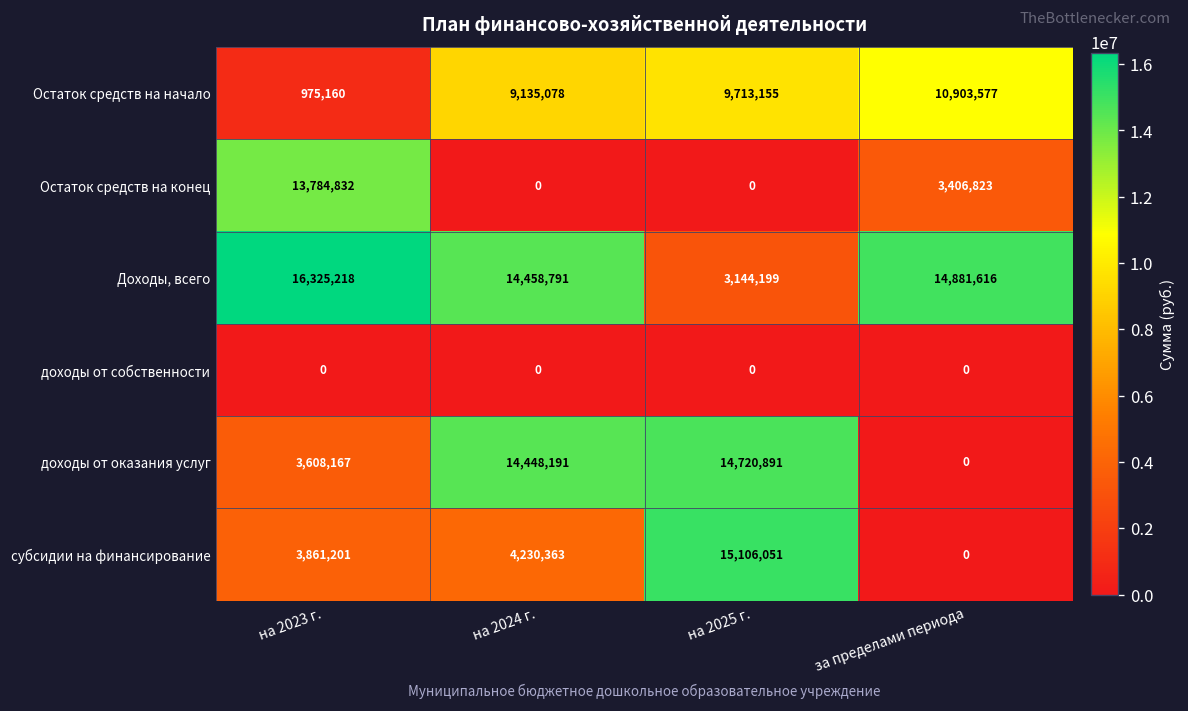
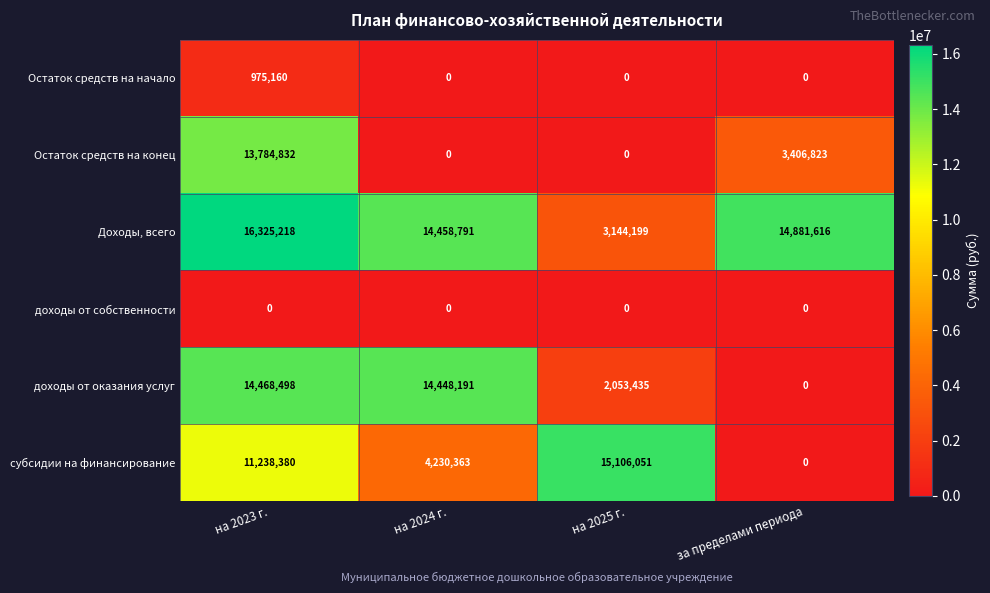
Остаток средств на начало, на 2024 г.: 9,135,078 -> 0
Остаток средств на начало, на 2025 г.: 9,713,155 -> 0
Остаток средств на начало, за пределами периода: 10,903,577 -> 0
доходы от оказания услуг, на 2023 г.: 3,608,167 -> 14,468,498
доходы от оказания услуг, на 2025 г.: 14,720,891 -> 2,053,435
субсидии на финансирование, на 2023 г.: 3,861,201 -> 11,238,380
